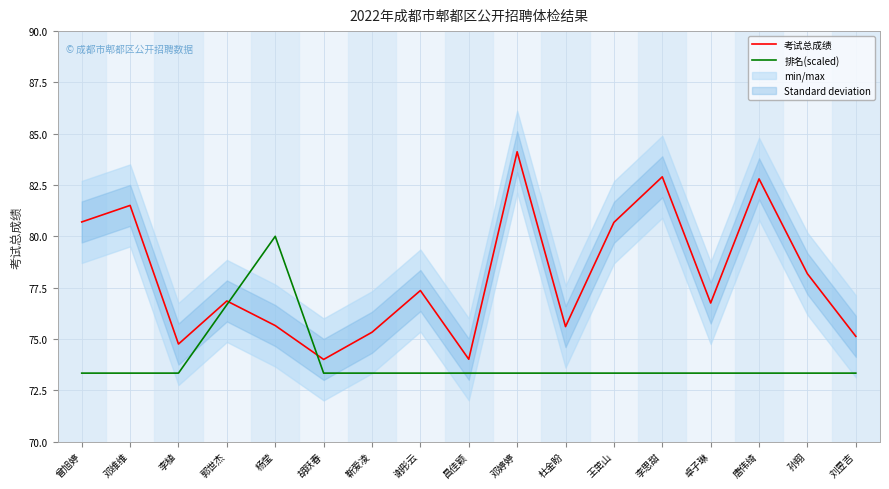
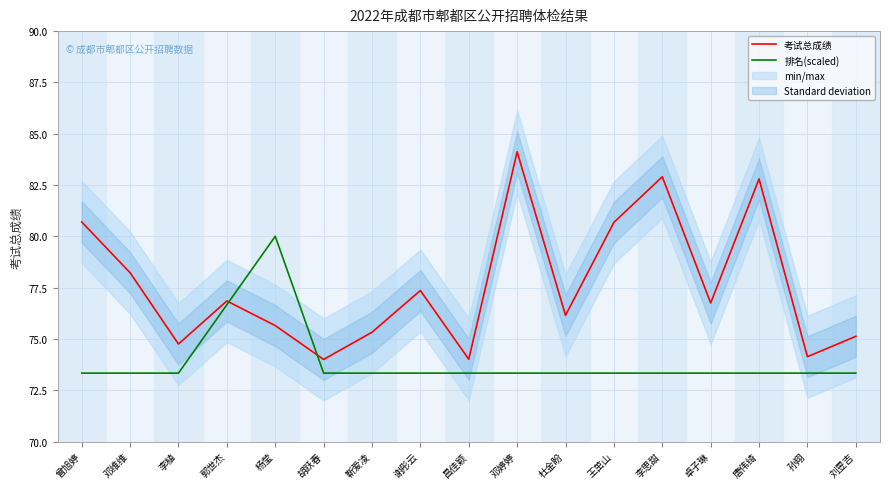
考试总成绩, 邓维维: 81.5 -> 78.2
考试总成绩, 杜金盼: 75.6 -> 76.2
考试总成绩, 孙翔: 78.2 -> 74.1
